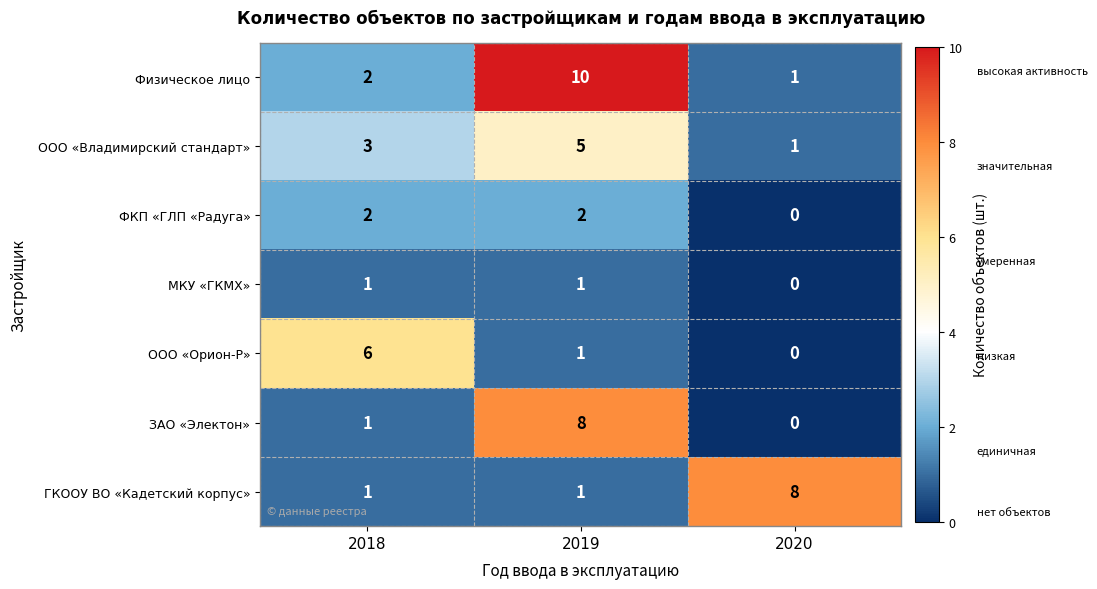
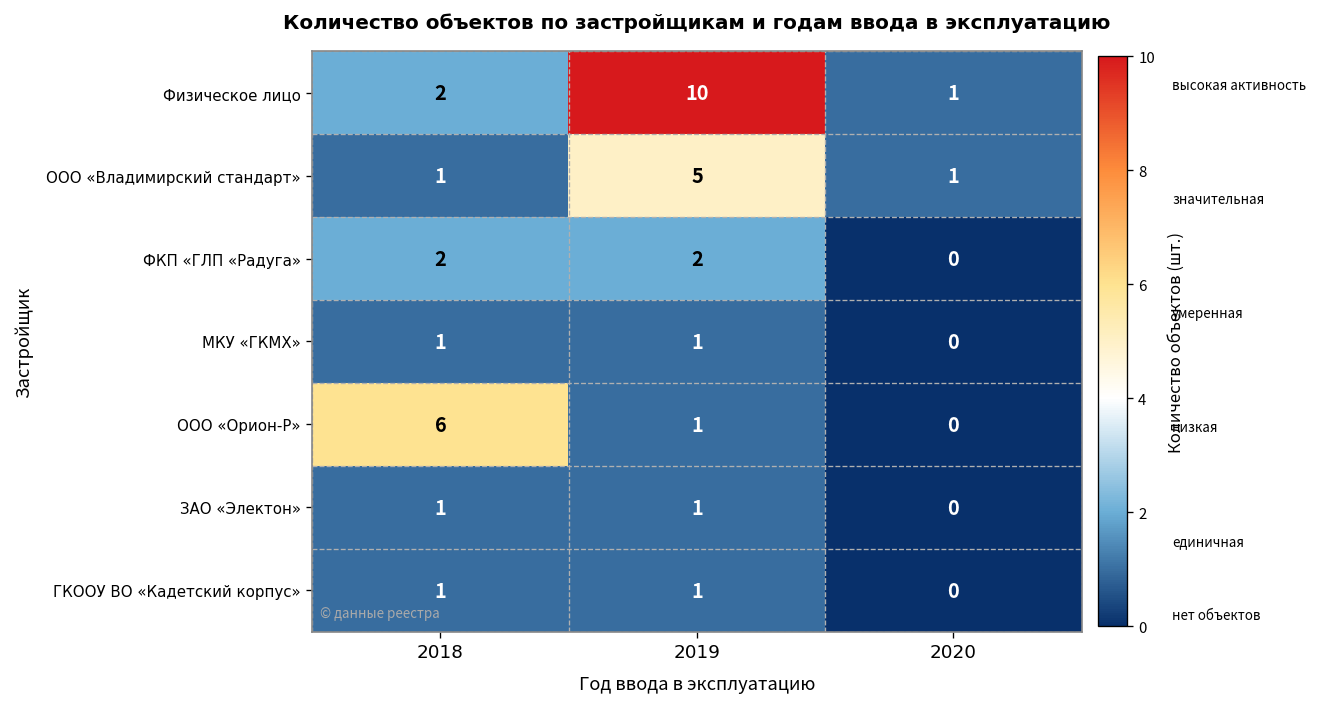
ООО «Владимирский стандарт», 2018: 3 -> 1
ЗАО «Электон», 2019: 8 -> 1
ГКООУ ВО «Кадетский корпус», 2020: 8 -> 0
